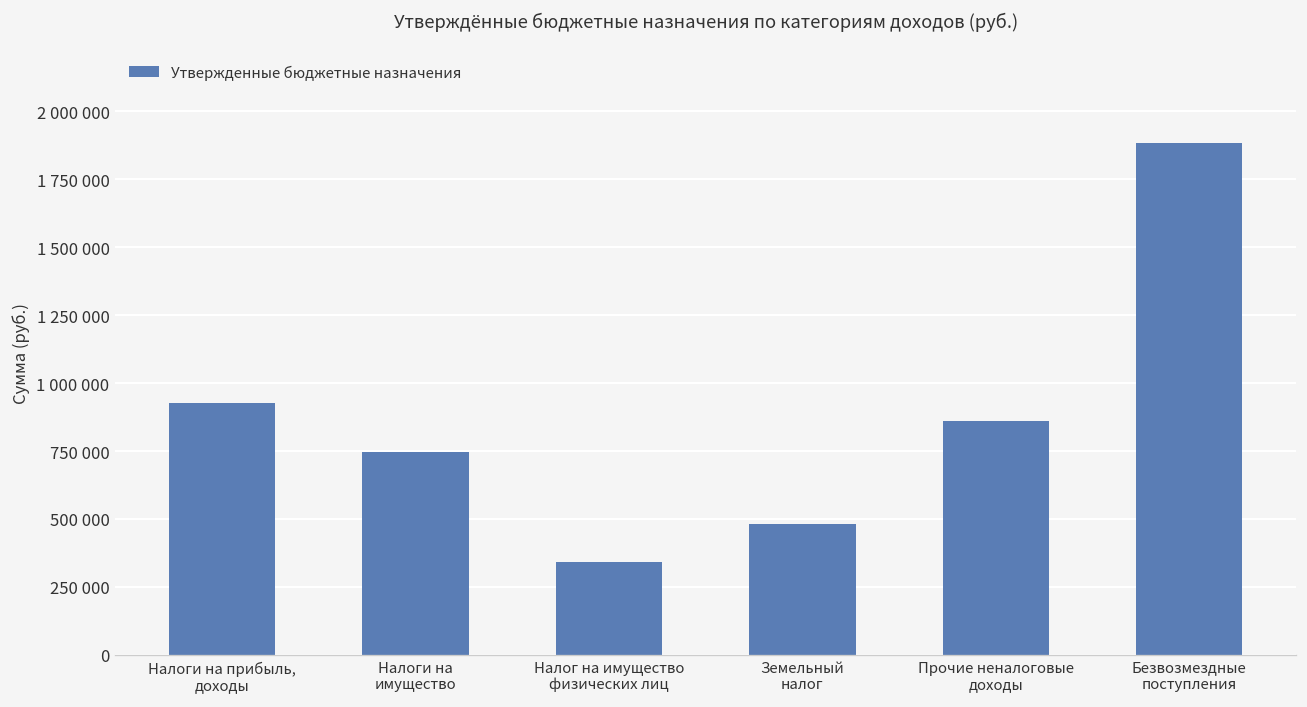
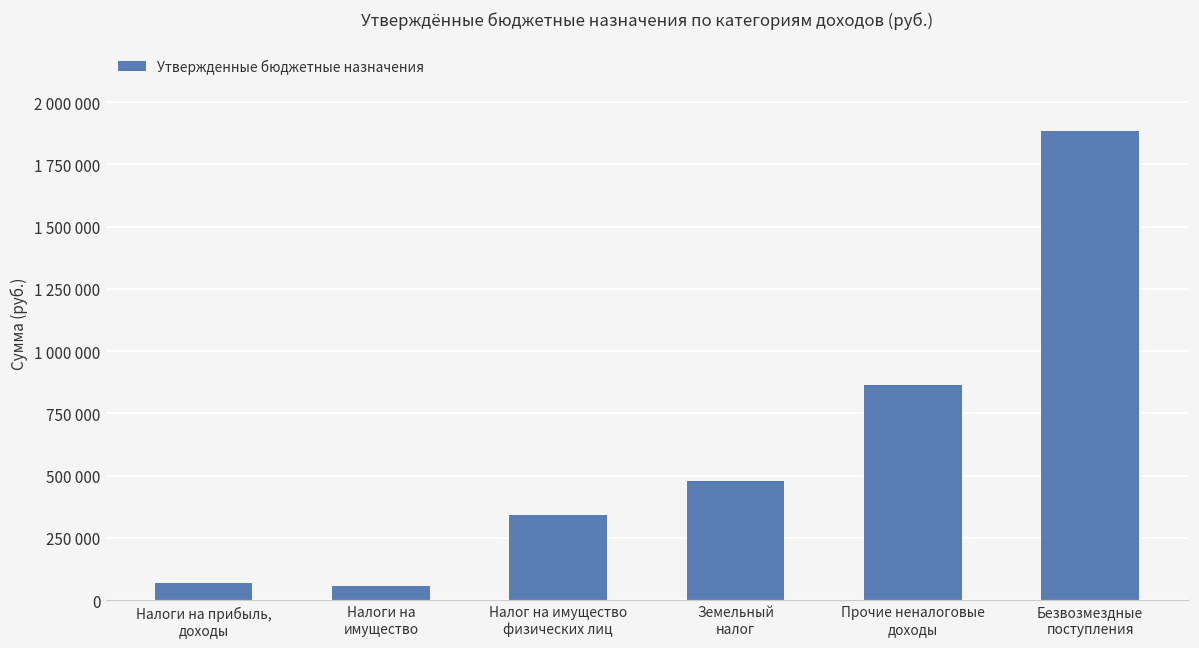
Налоги на прибыль, доходы: 930000 -> 70000
Налоги на имущество: 750000 -> 50000
